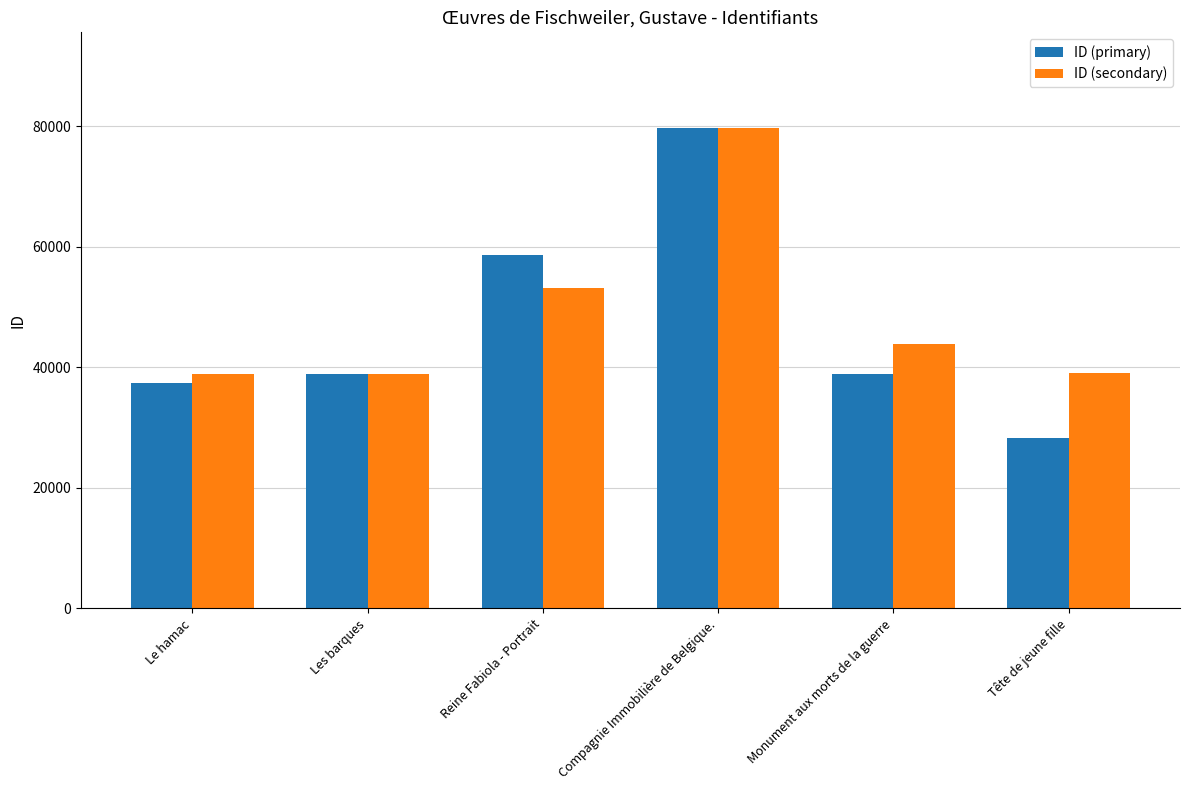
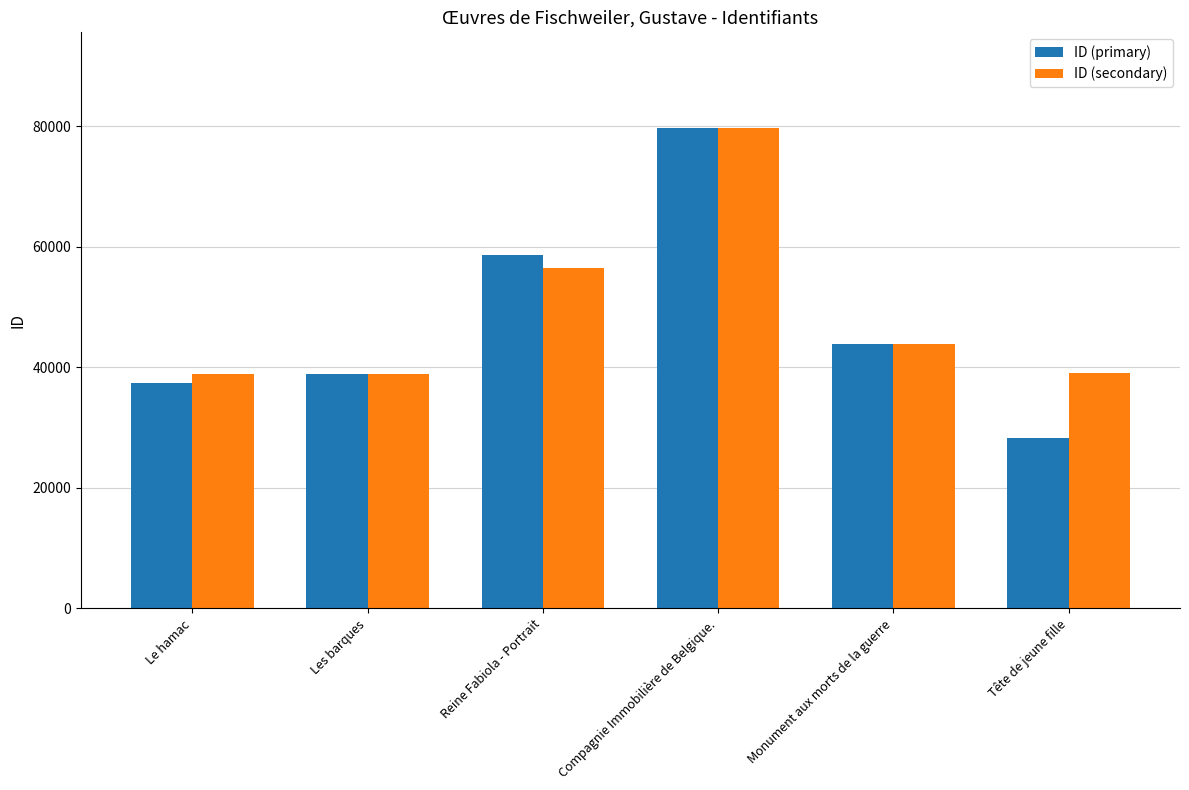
ID (secondary), Reine Fabiola - Portrait: 53000 -> 57000
ID (primary), Monument aux morts de la guerre: 39000 -> 44000
